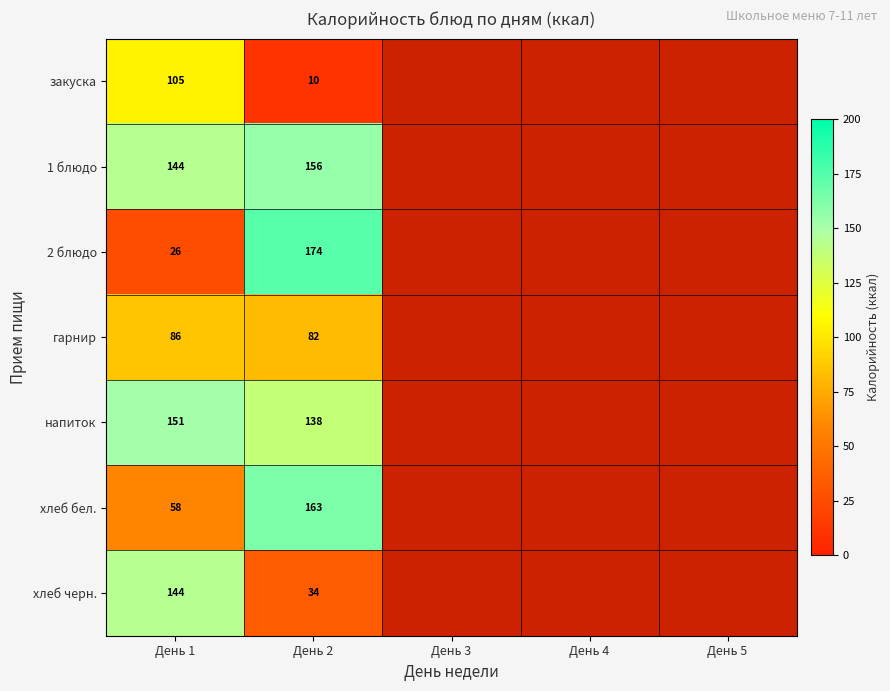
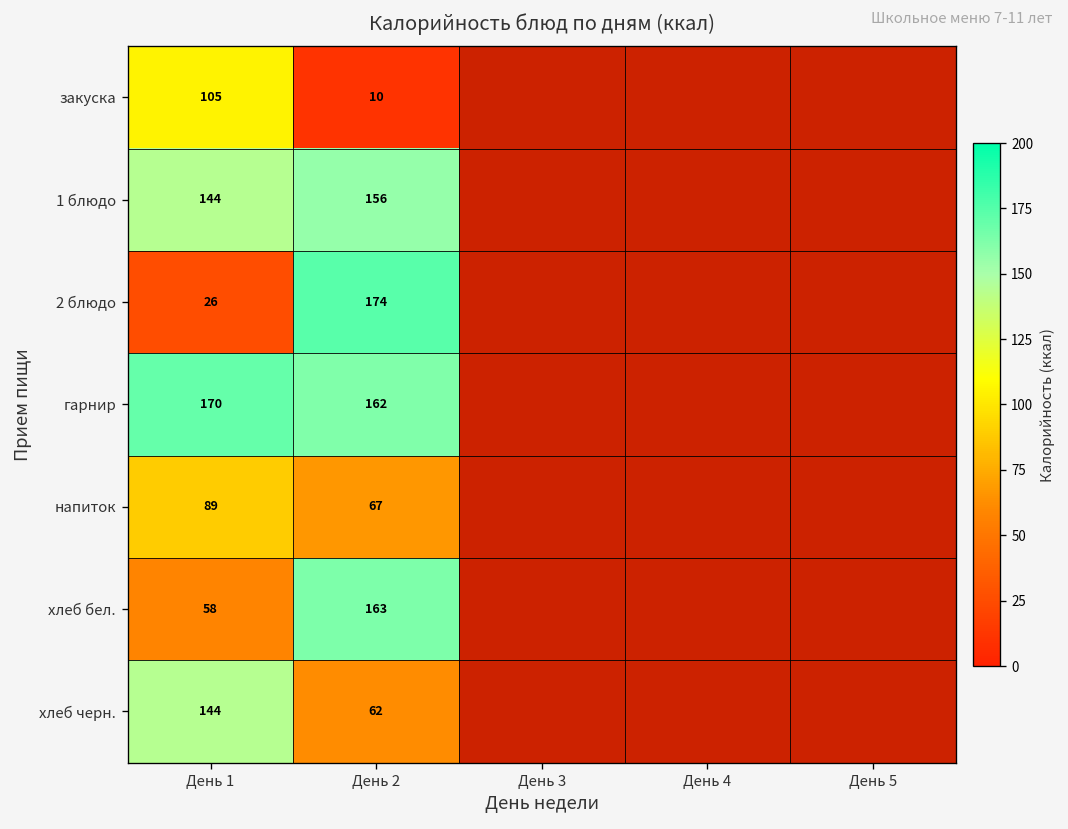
гарнир, День 1: 86 -> 170
гарнир, День 2: 82 -> 162
напиток, День 1: 151 -> 89
напиток, День 2: 138 -> 67
хлеб черн., День 2: 34 -> 62
